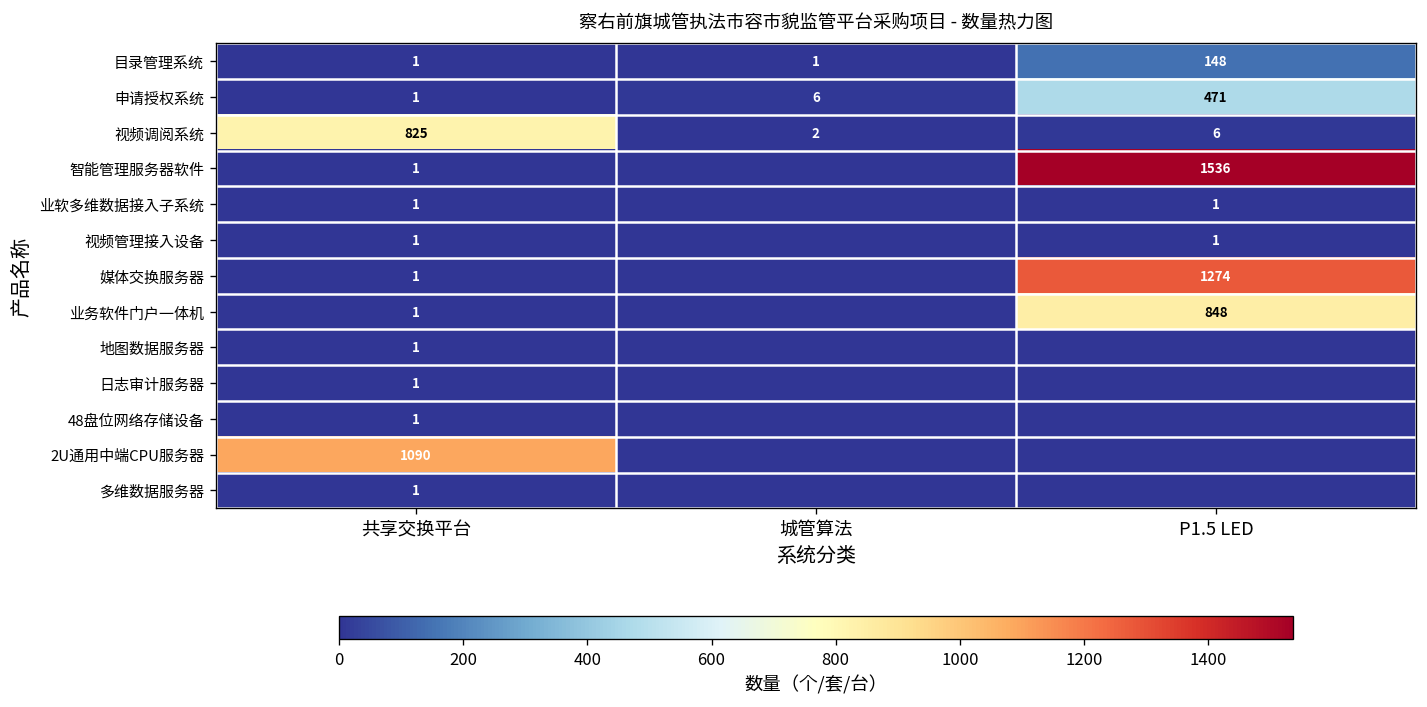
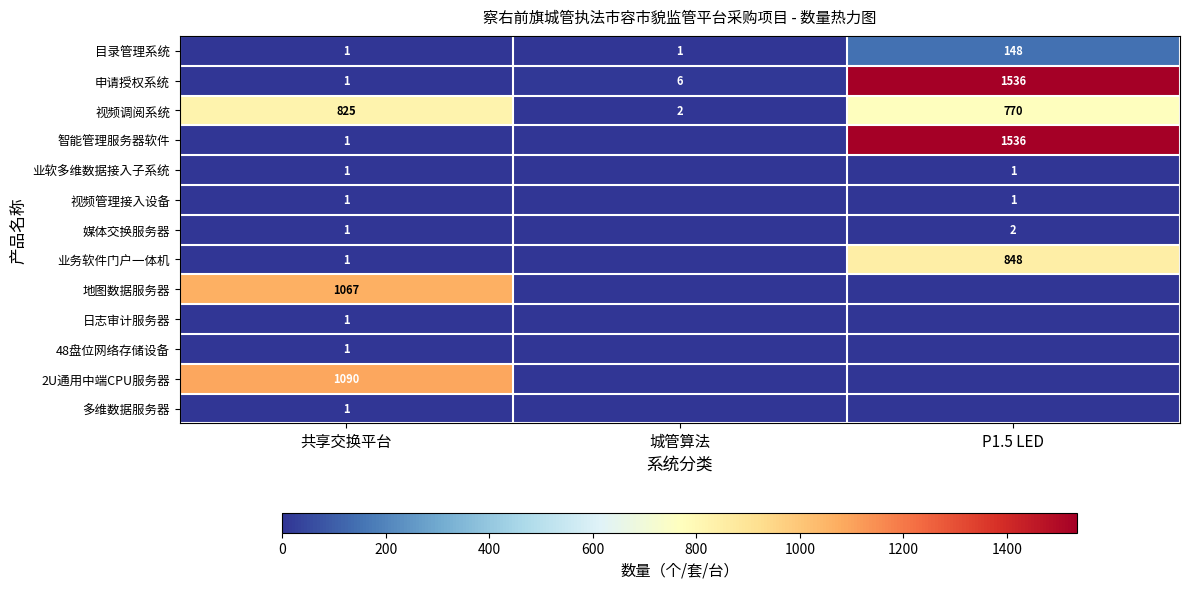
申请授权系统, P1.5 LED: 471 -> 1536
视频调阅系统, P1.5 LED: 6 -> 770
媒体交换服务器, P1.5 LED: 1274 -> 2
地图数据服务器, 共享交换平台: 1 -> 1067
